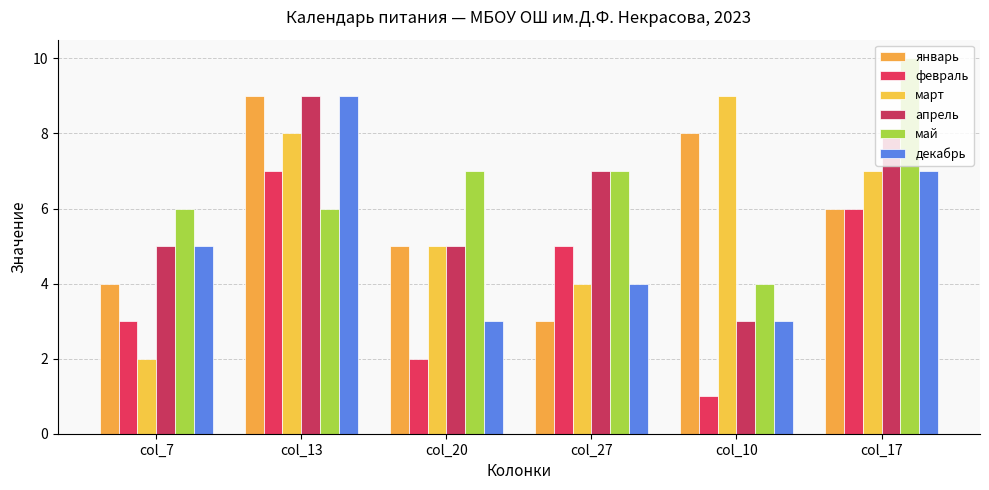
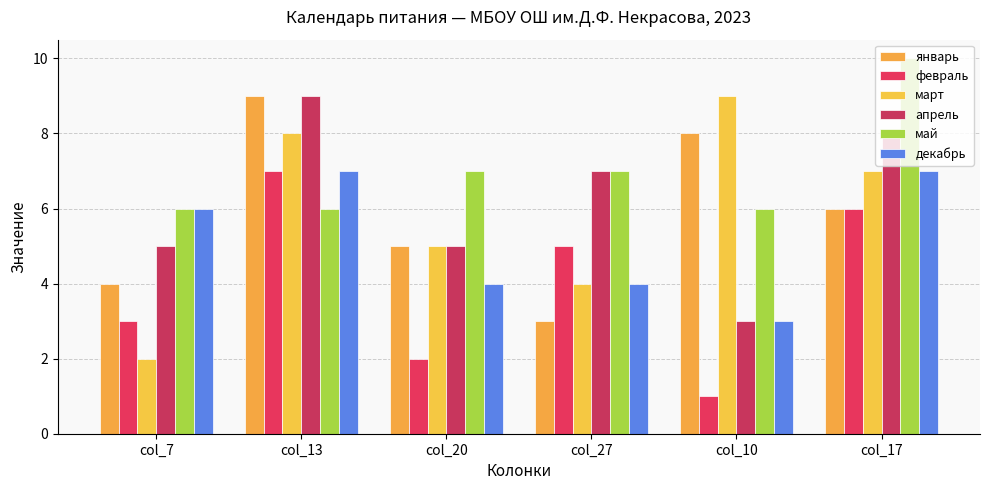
декабрь, col_7: 5 -> 6
декабрь, col_13: 9 -> 7
декабрь, col_20: 3 -> 4
май, col_10: 4 -> 6
